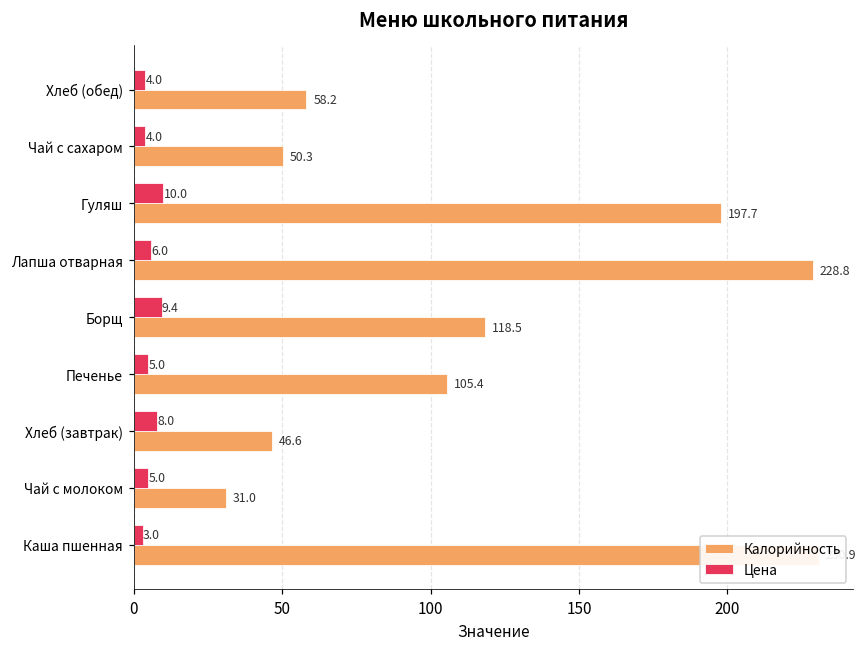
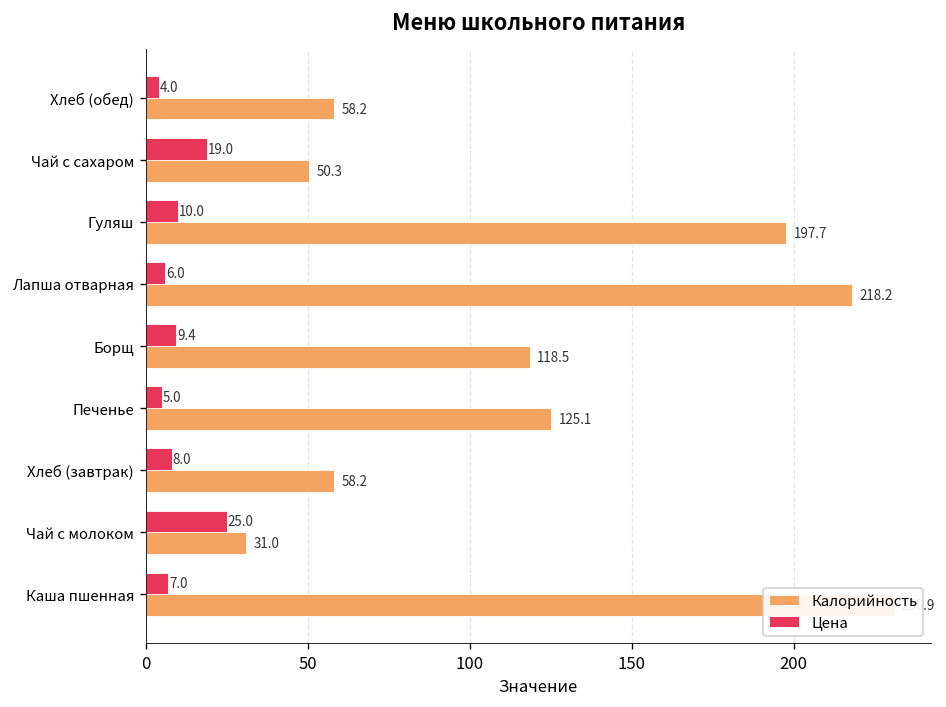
Цена, Чай с сахаром: 4.0 -> 19.0
Калорийность, Лапша отварная: 228.8 -> 218.2
Калорийность, Печенье: 105.4 -> 125.1
Калорийность, Хлеб (завтрак): 46.6 -> 58.2
Цена, Чай с молоком: 5.0 -> 25.0
Цена, Каша пшенная: 3.0 -> 7.0
